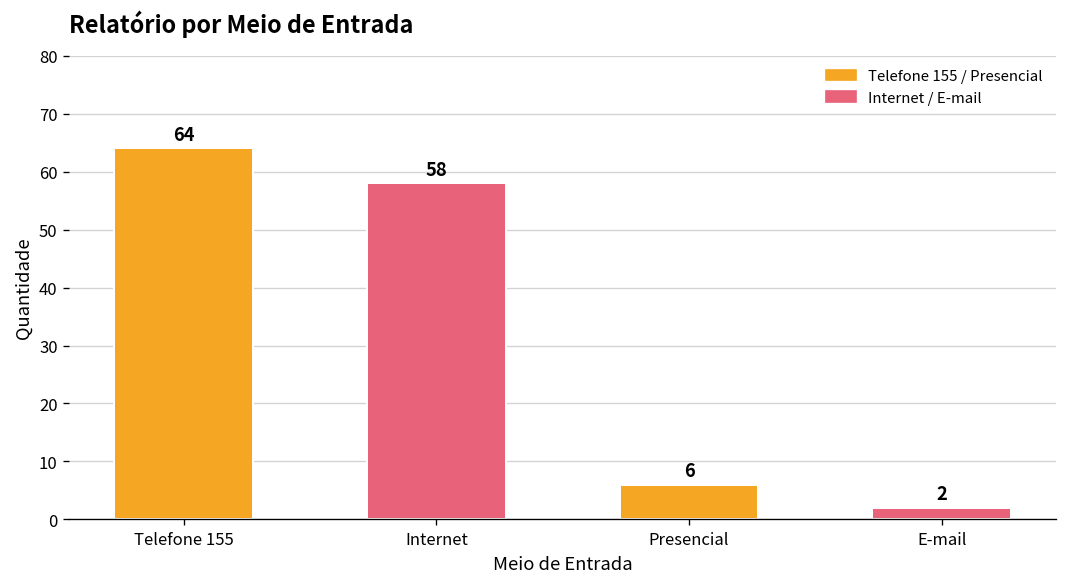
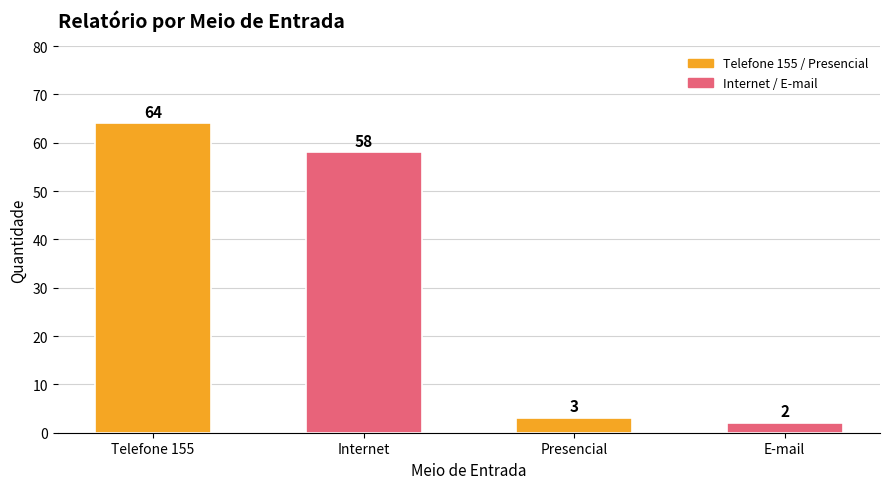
Presencial: 6 -> 3
